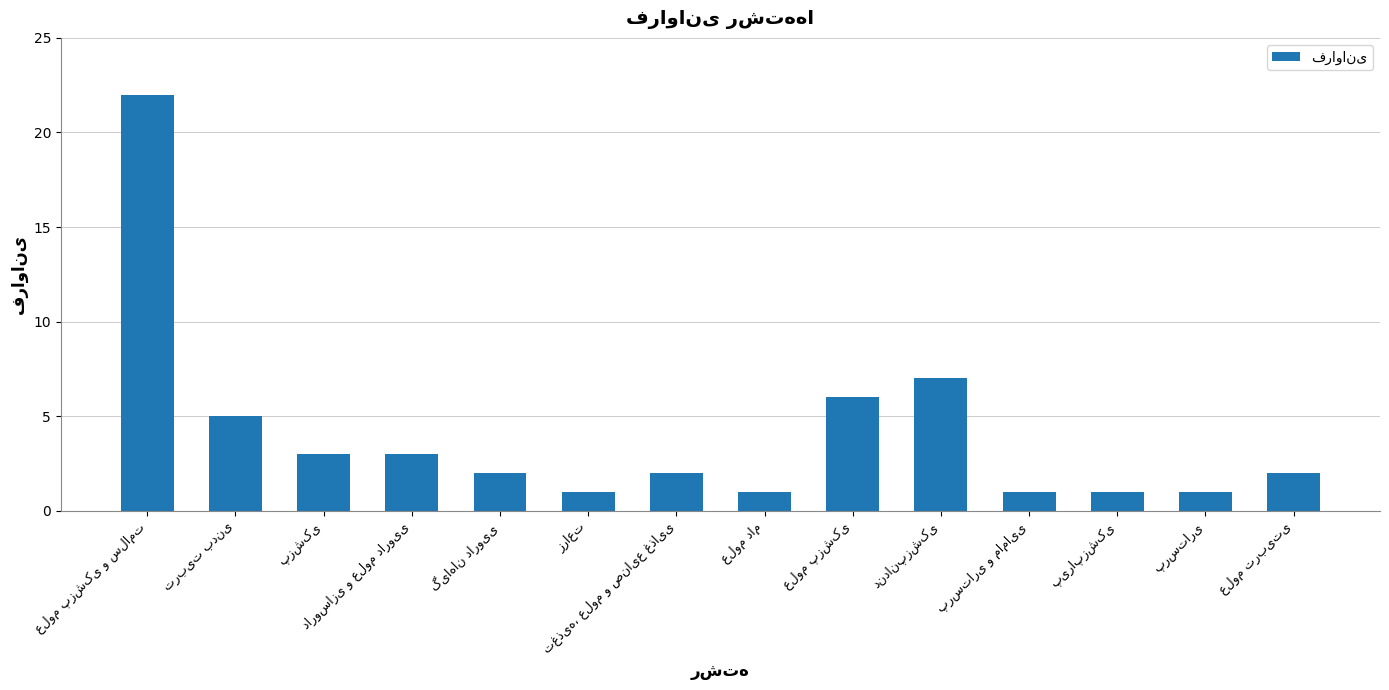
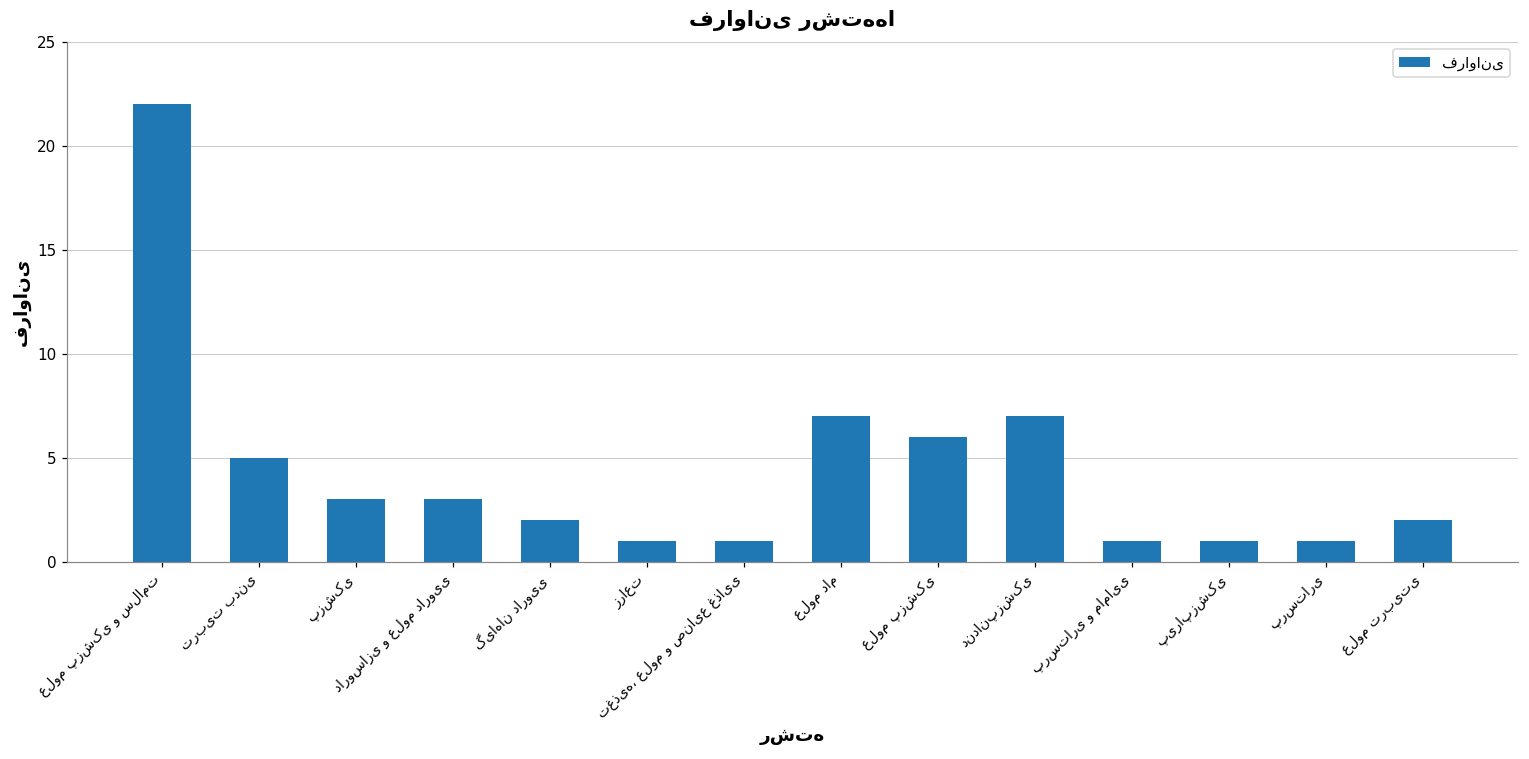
تغذیه، علوم و صنایع غذایی: 2 -> 1
علوم دام: 1 -> 7
